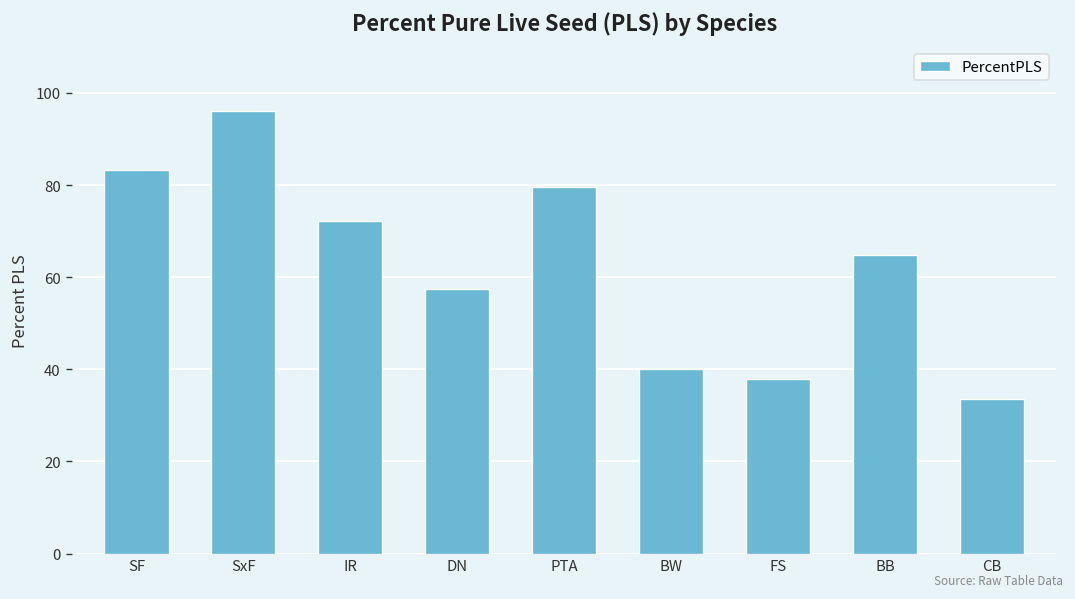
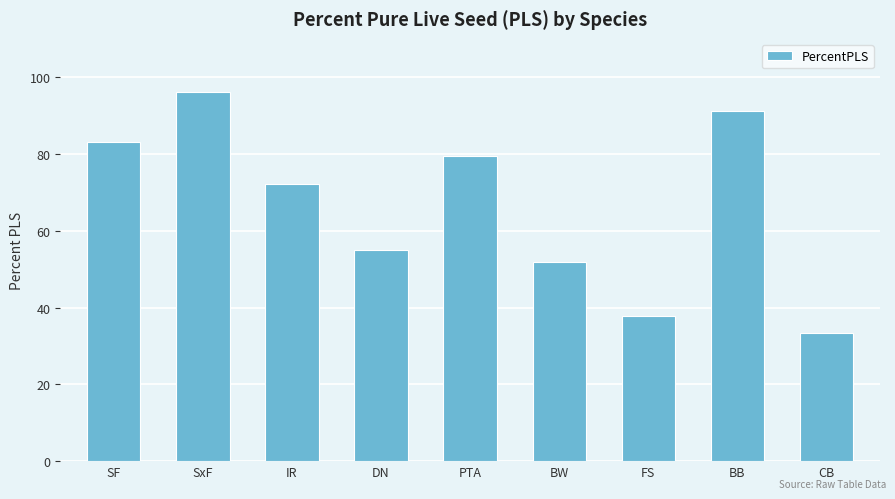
DN: 58 -> 55
BW: 40 -> 52
BB: 65 -> 91
